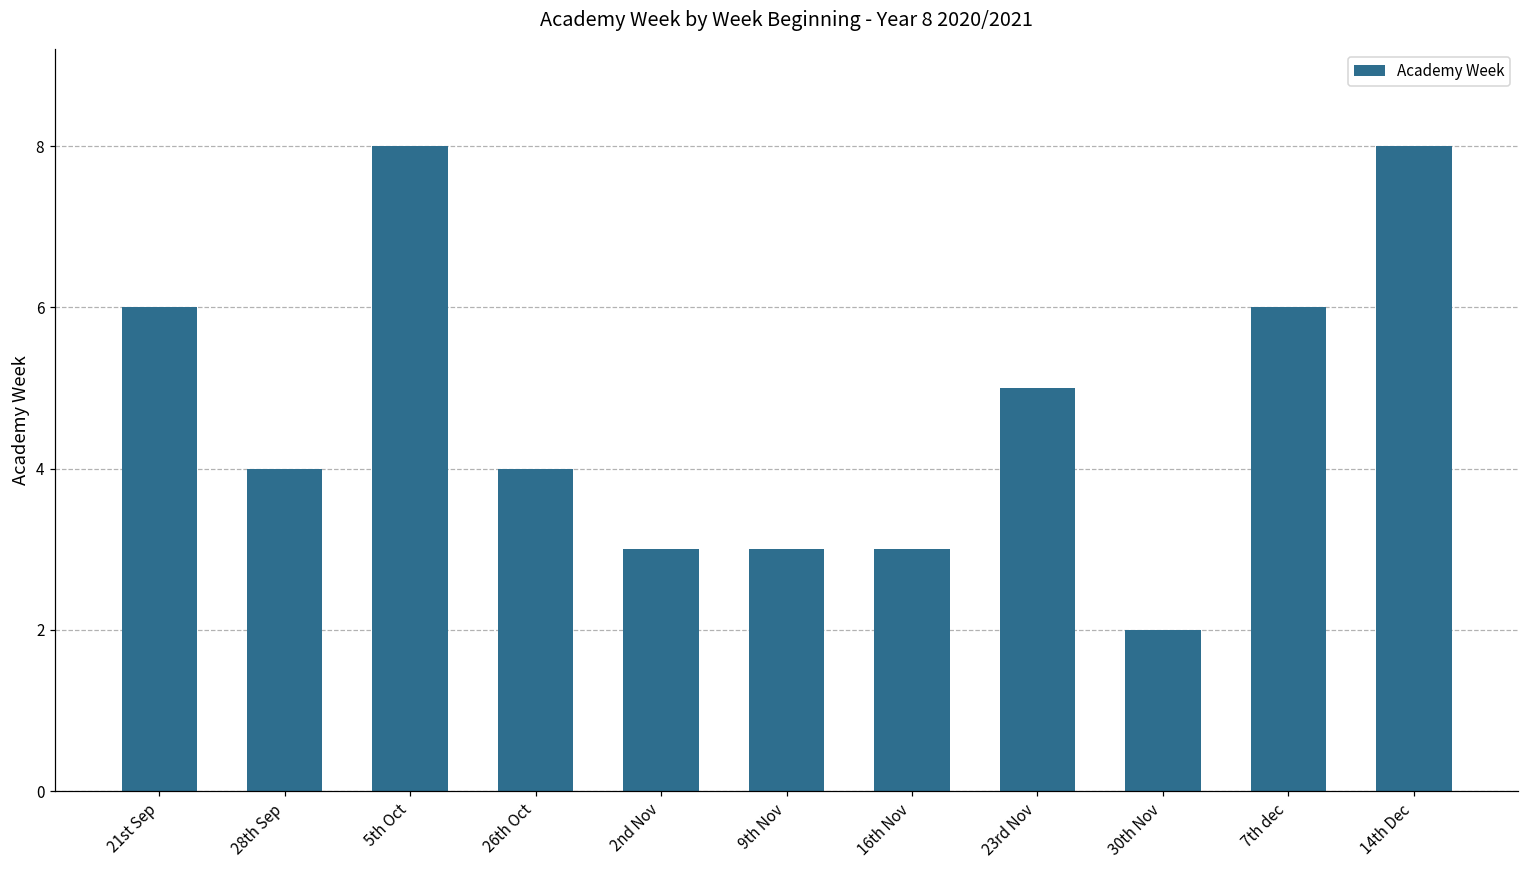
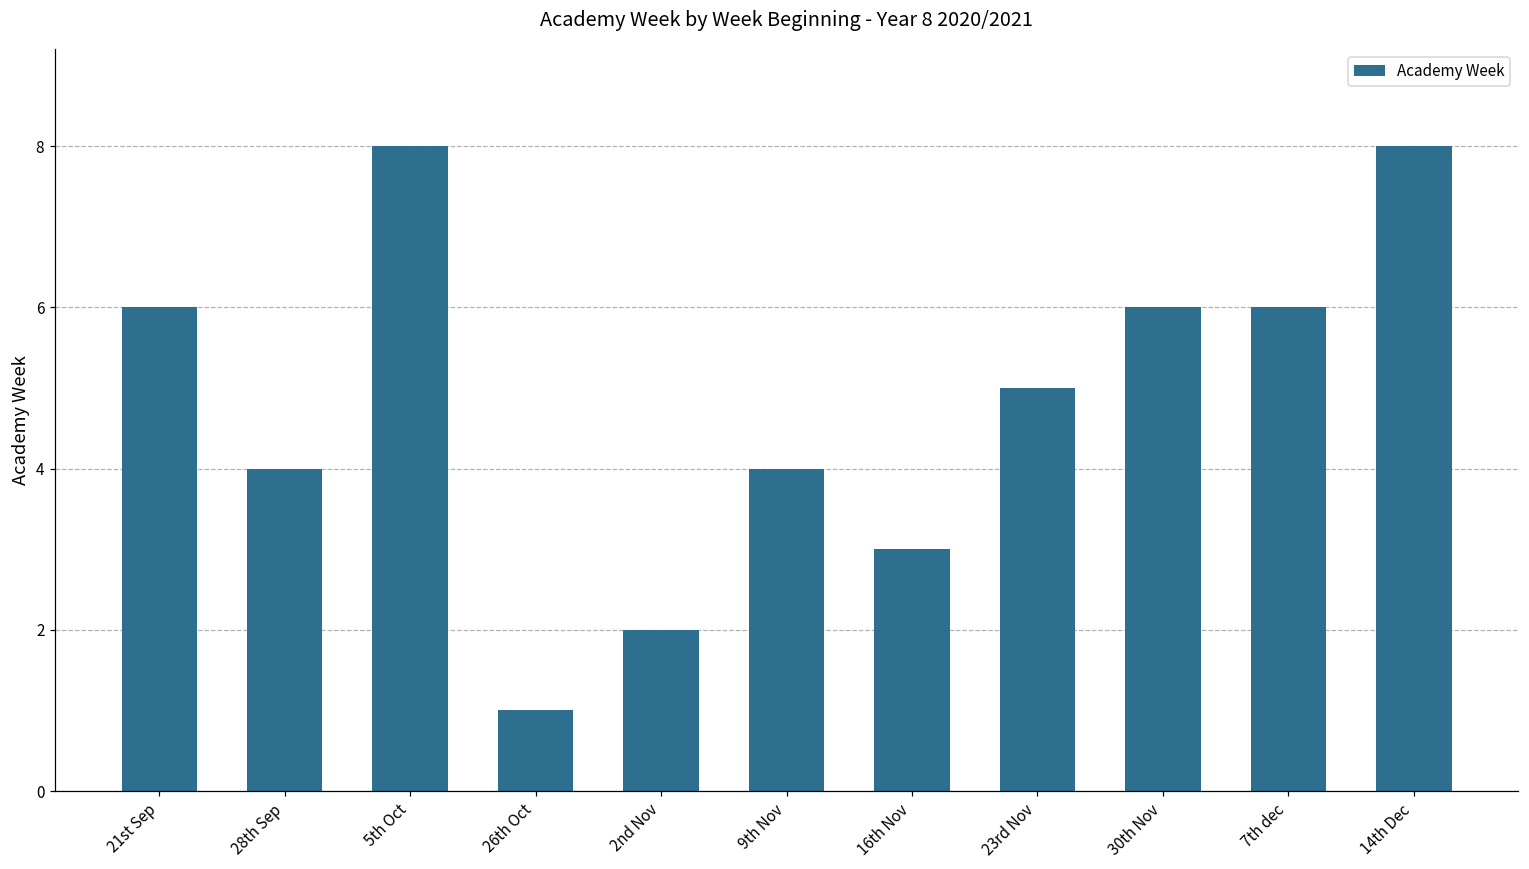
26th Oct: 4 -> 1
2nd Nov: 3 -> 2
9th Nov: 3 -> 4
30th Nov: 2 -> 6
